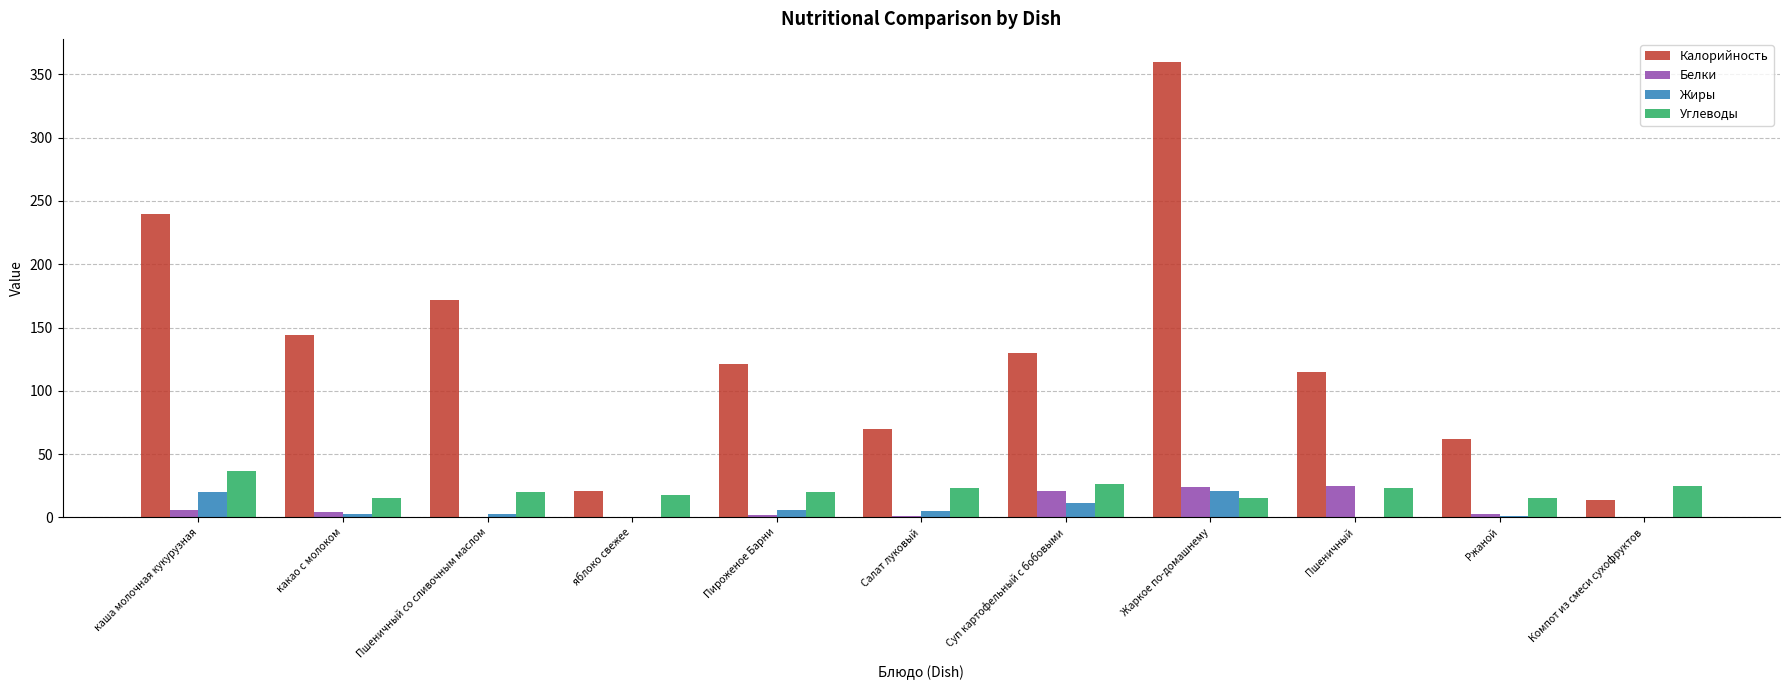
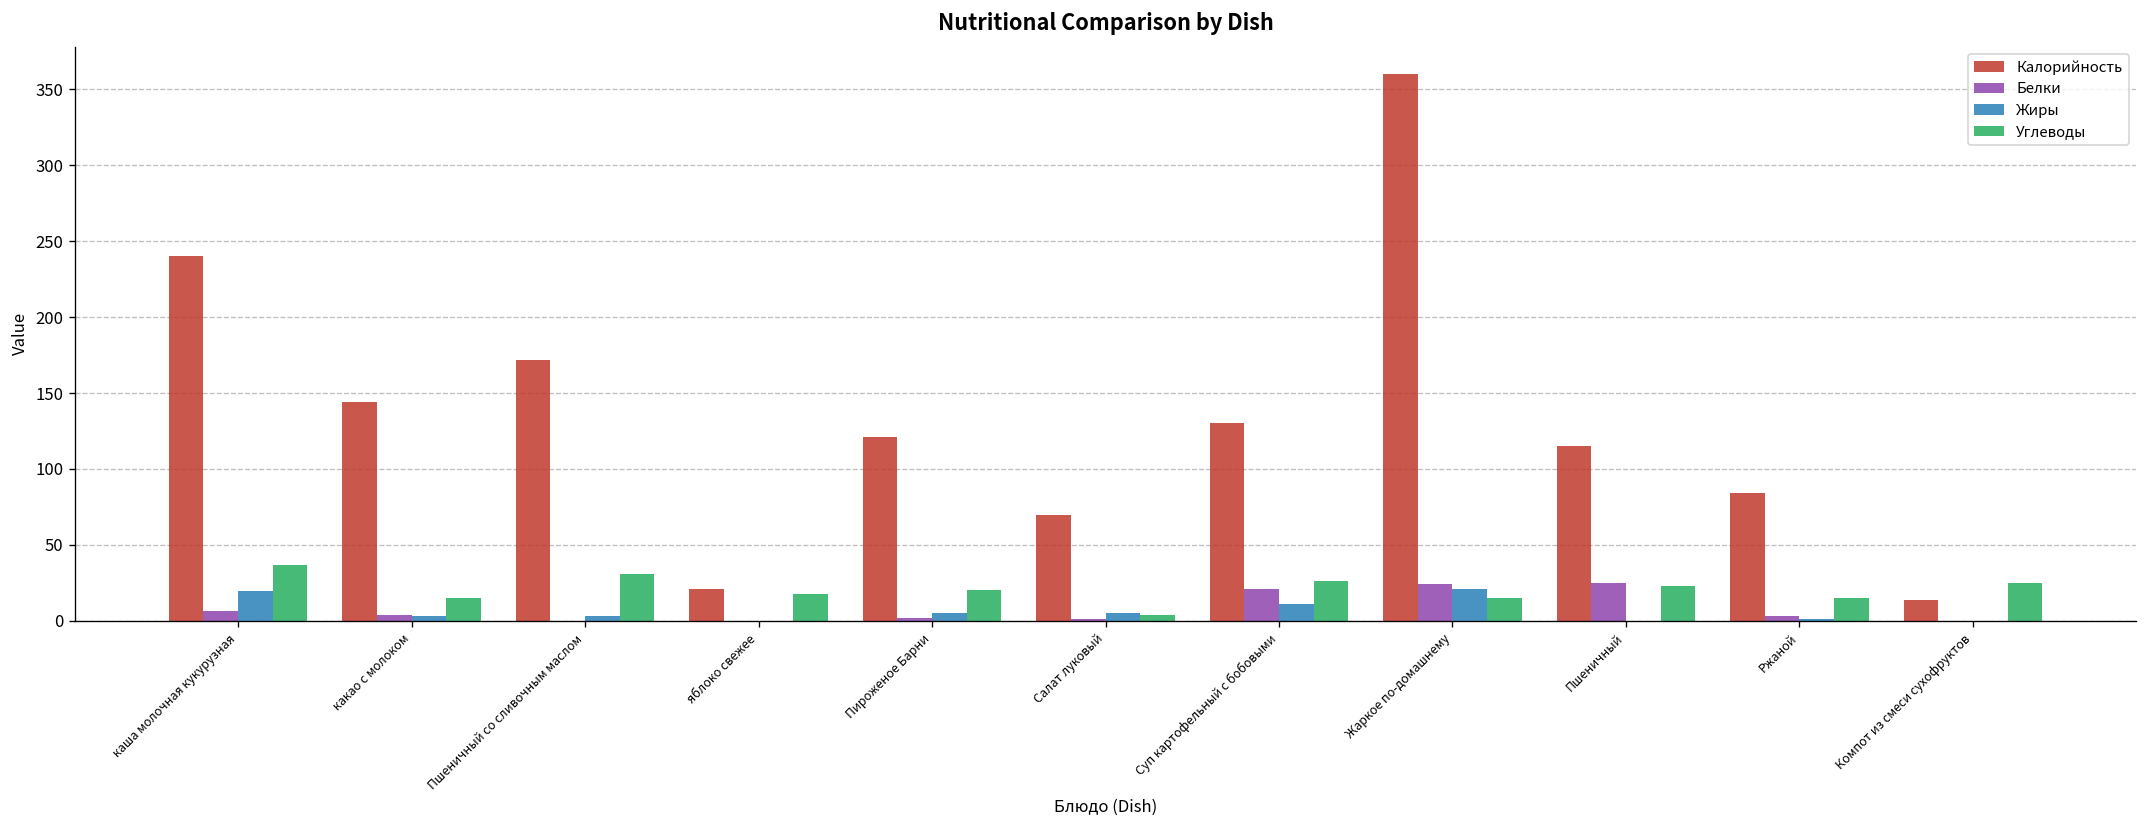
Углеводы, Пшеничный со сливочным маслом: 20 -> 31
Углеводы, Салат луковый: 23 -> 4
Калорийность, Ржаной: 62 -> 84
